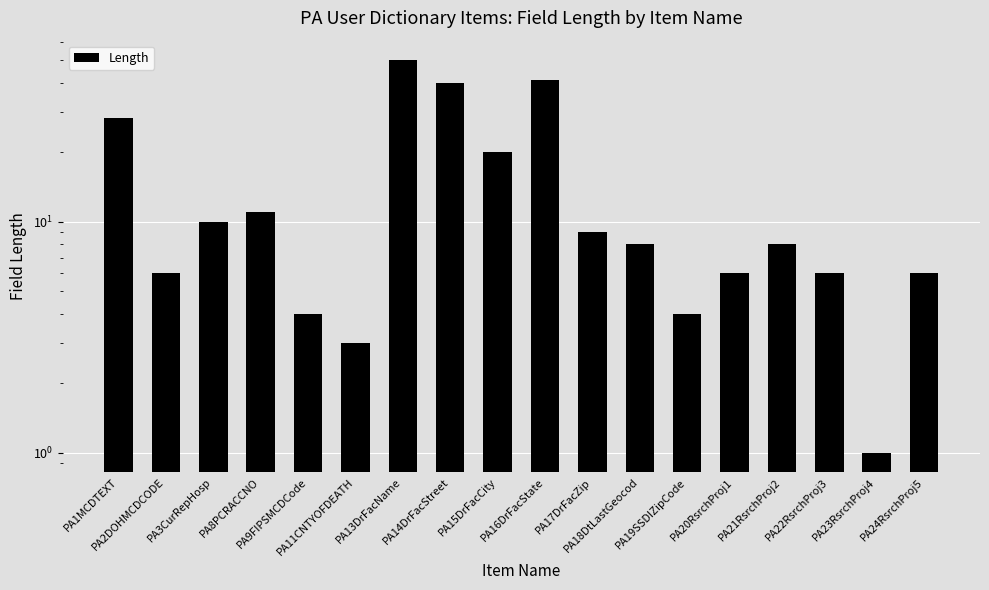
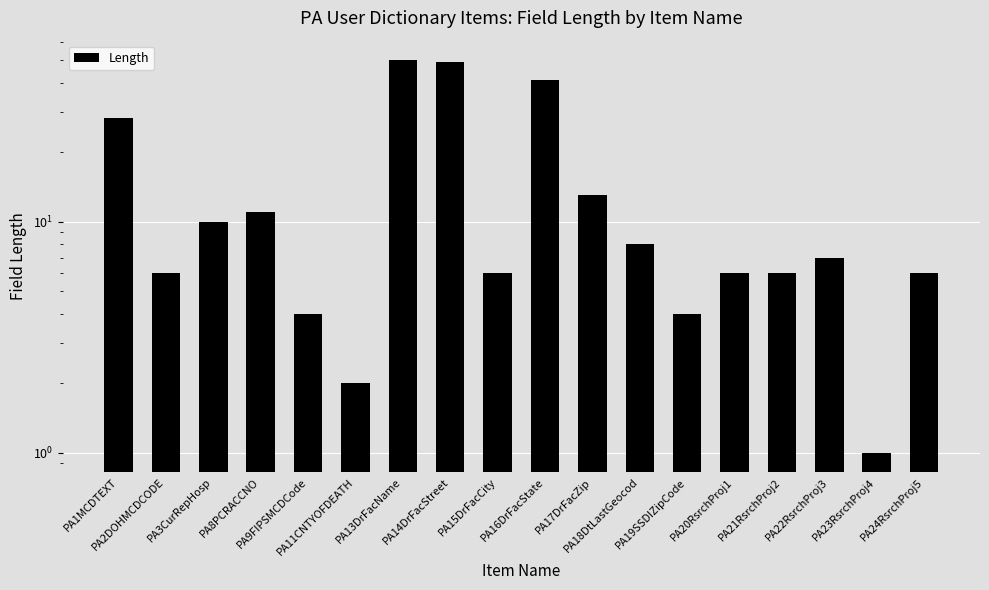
PA11CNTYOFDEATH: 3 -> 2
PA14DrFacStreet: 40 -> 49
PA15DrFacCity: 20 -> 6
PA17DrFacZip: 9 -> 13
PA21RsrchProj2: 8 -> 6
PA22RsrchProj3: 6 -> 7
